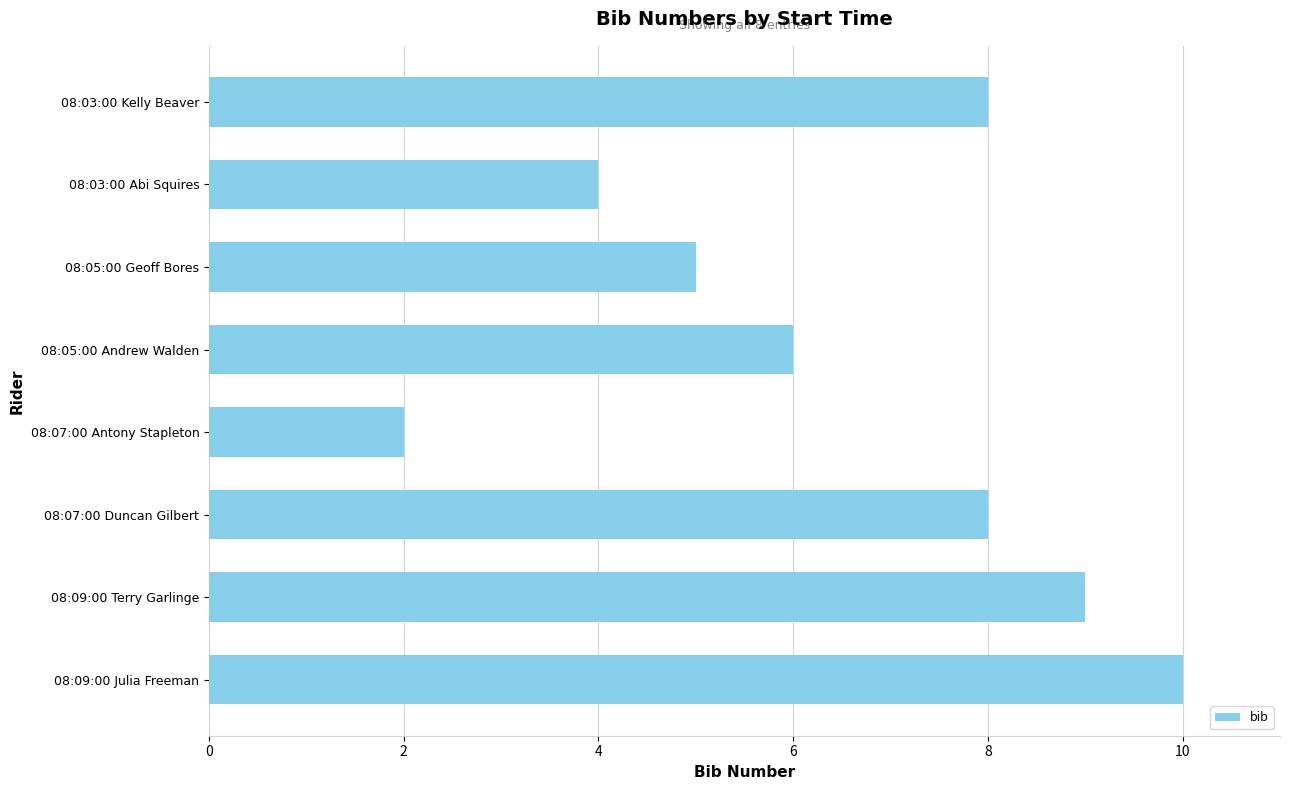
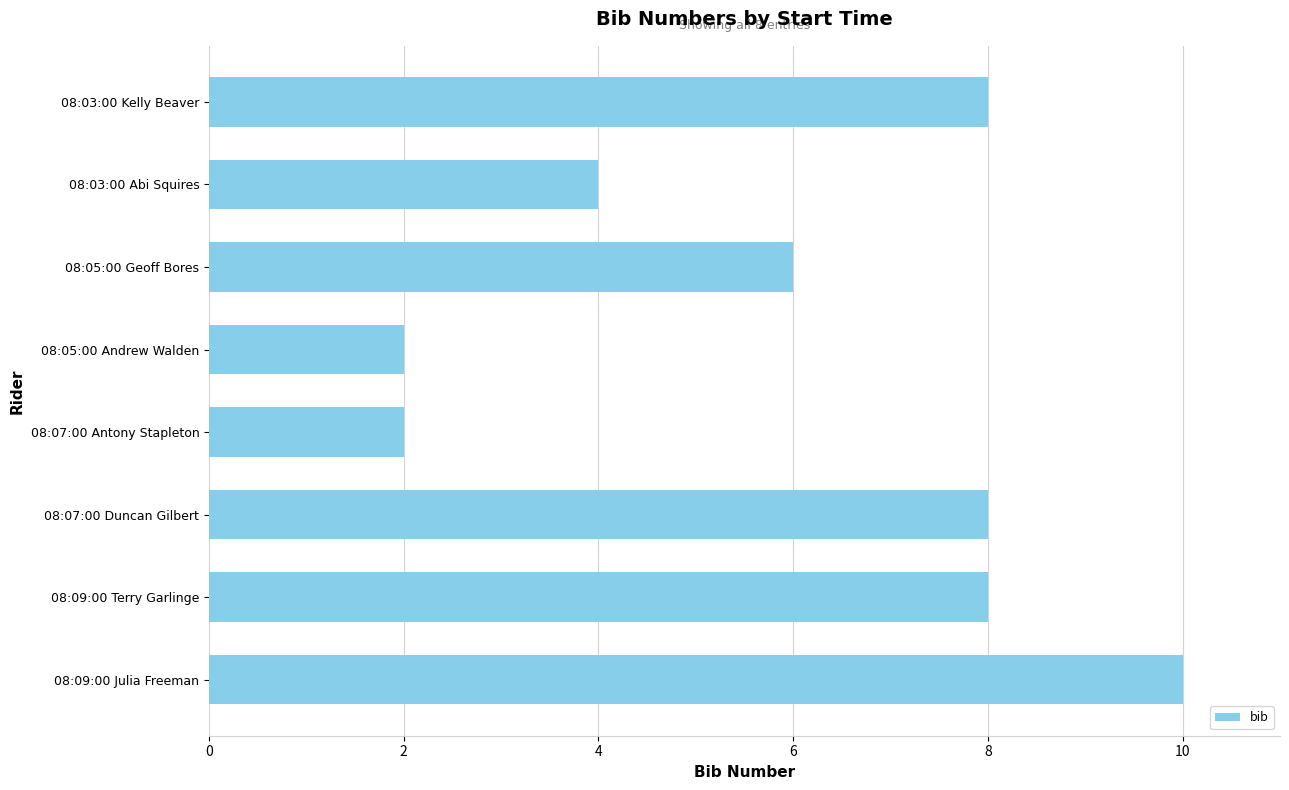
08:05:00 Geoff Bores: 5 -> 6
08:05:00 Andrew Walden: 6 -> 2
08:09:00 Terry Garlinge: 9 -> 8
